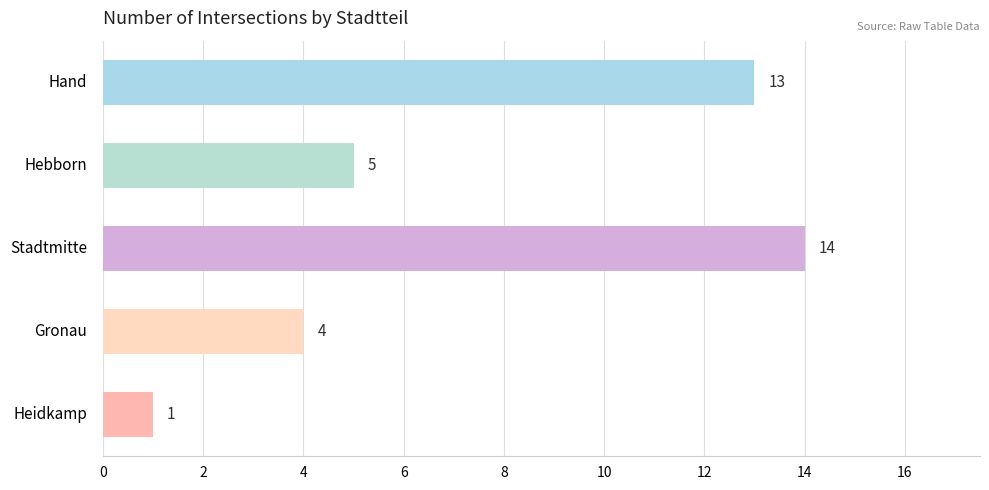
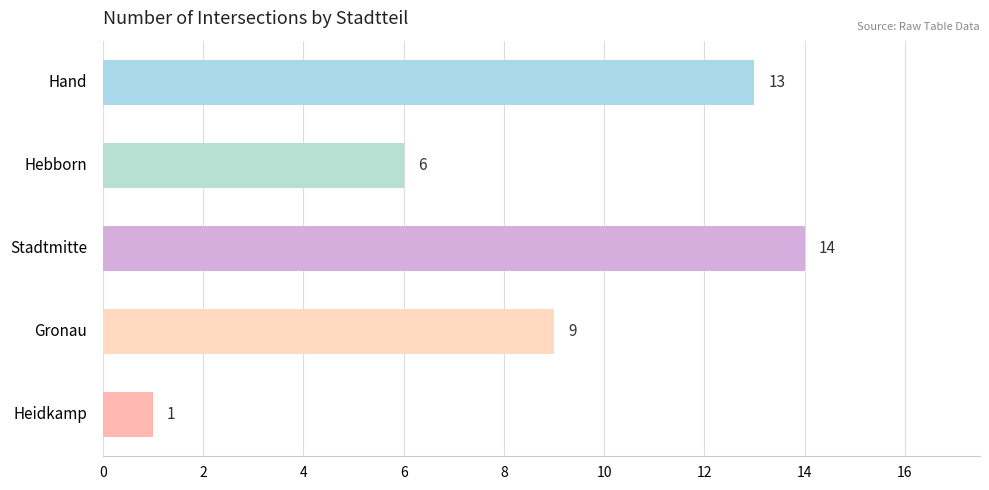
Hebborn: 5 -> 6
Gronau: 4 -> 9
